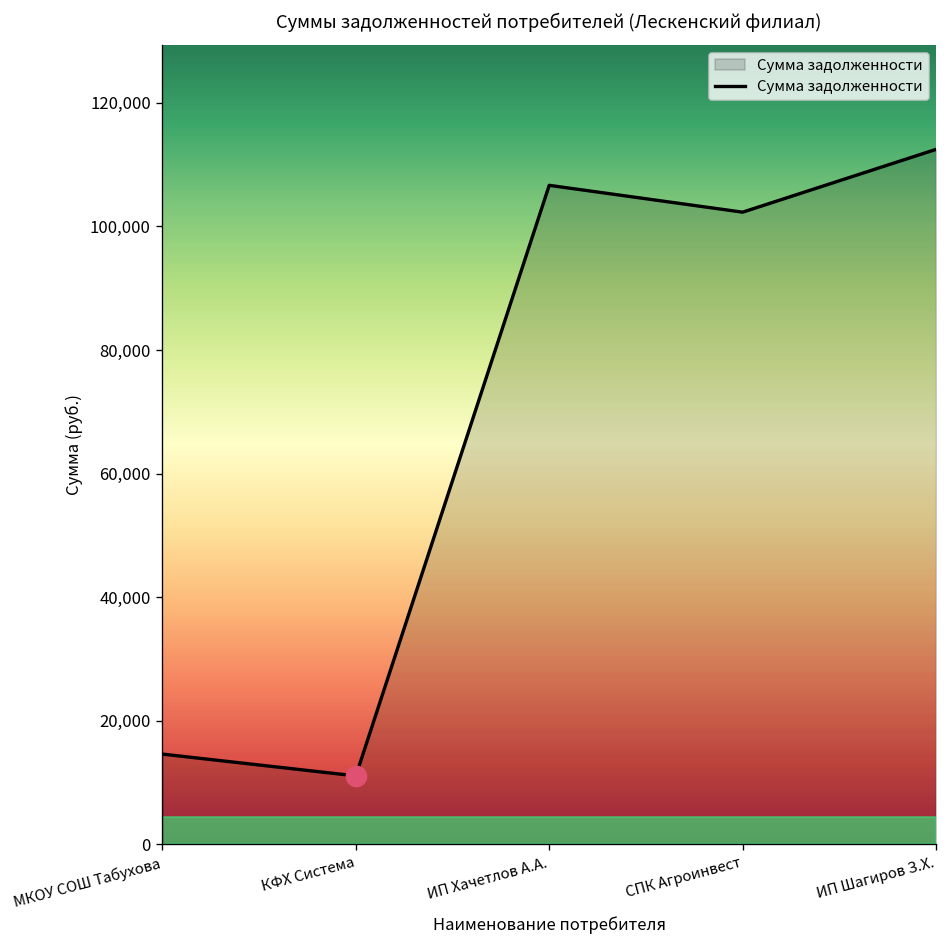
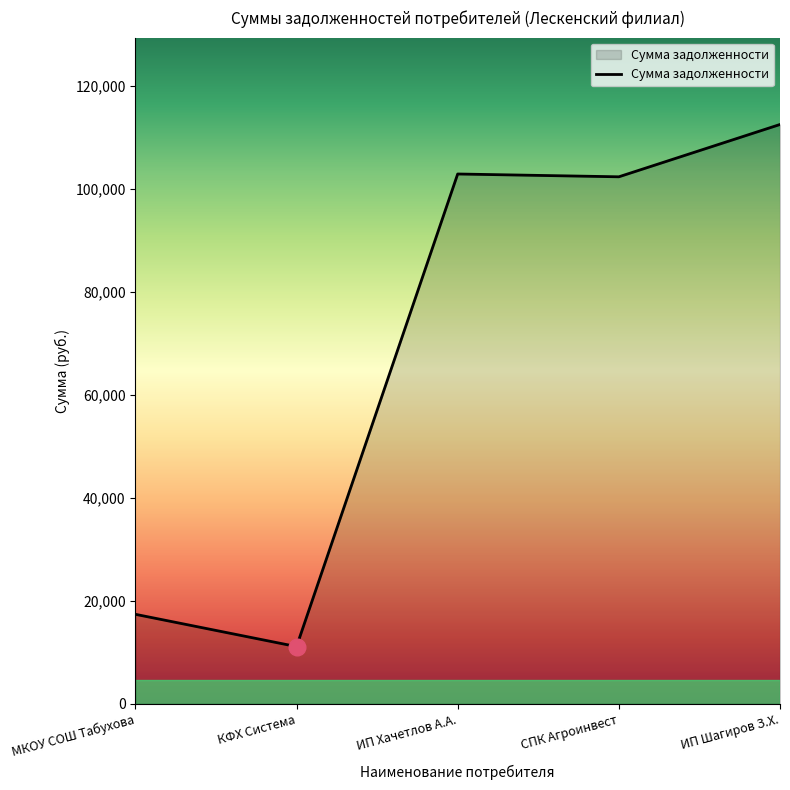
Сумма задолженности, МКОУ СОШ Табухова: 15,000 -> 17,000
Сумма задолженности, ИП Хачетлов А.А.: 107,000 -> 103,000
